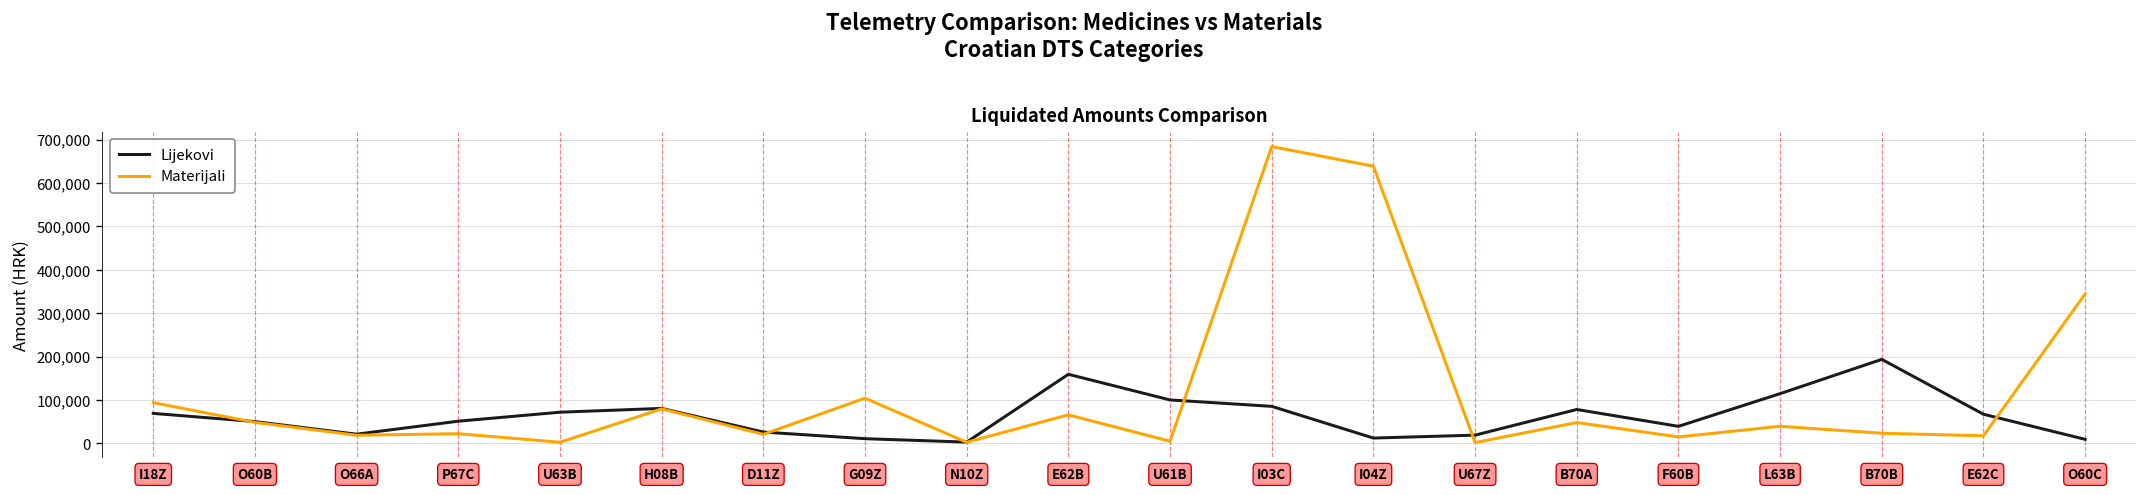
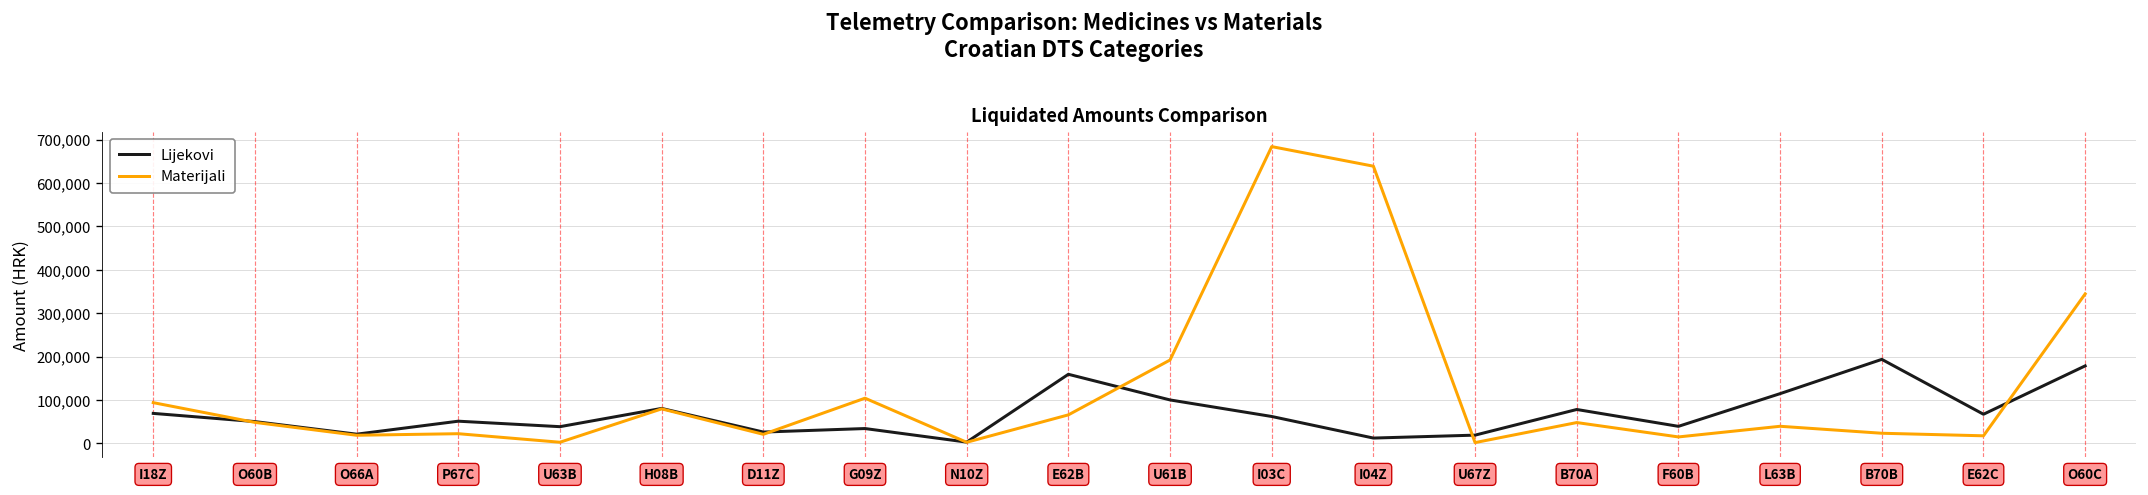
Lijekovi, U63B: 70,000 -> 40,000
Lijekovi, G09Z: 10,000 -> 30,000
Materijali, U61B: 10,000 -> 190,000
Lijekovi, I03C: 90,000 -> 60,000
Lijekovi, O60C: 10,000 -> 180,000
